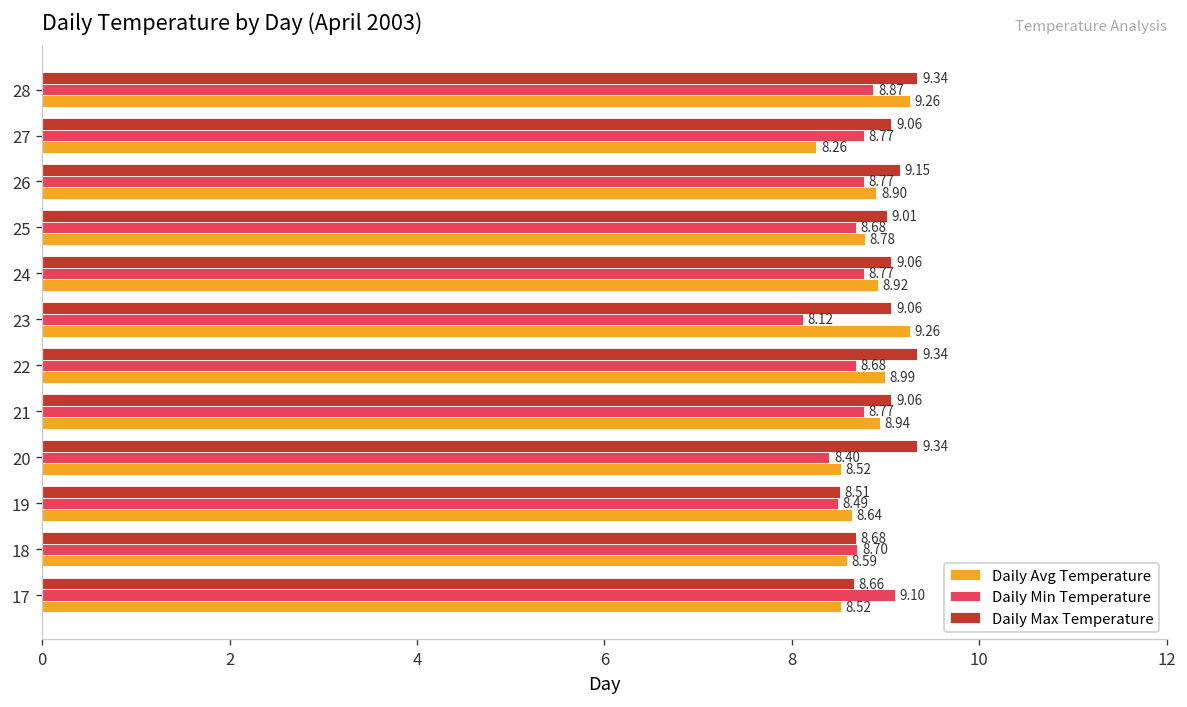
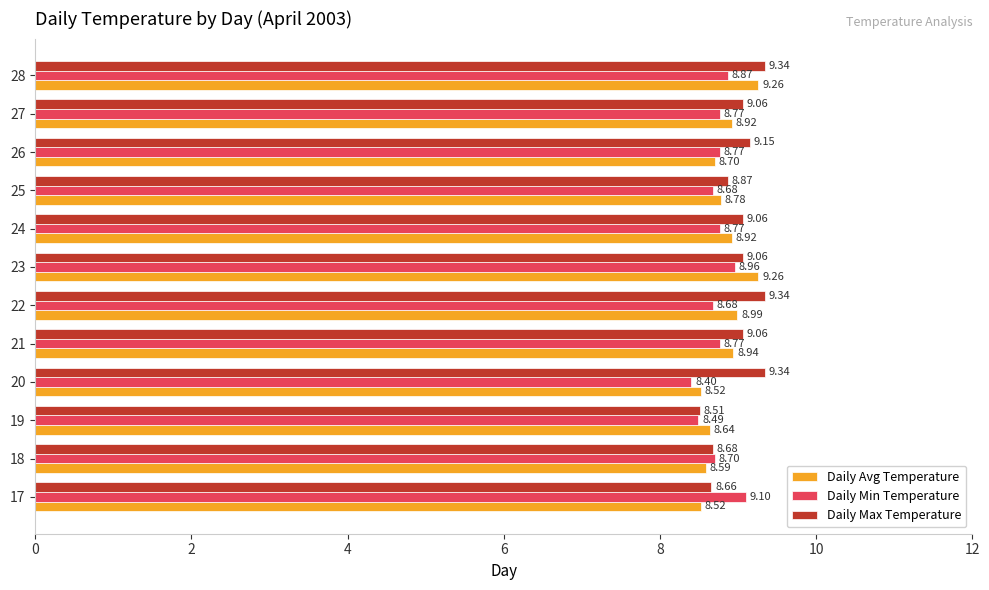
Daily Avg Temperature, 27: 8.26 -> 8.92
Daily Avg Temperature, 26: 8.90 -> 8.70
Daily Max Temperature, 25: 9.01 -> 8.87
Daily Min Temperature, 23: 8.12 -> 8.96
